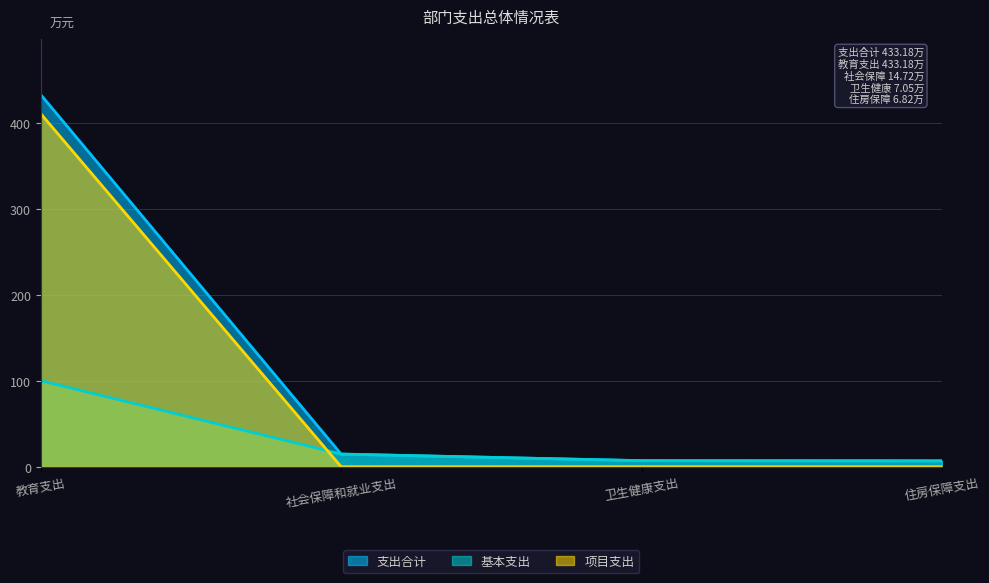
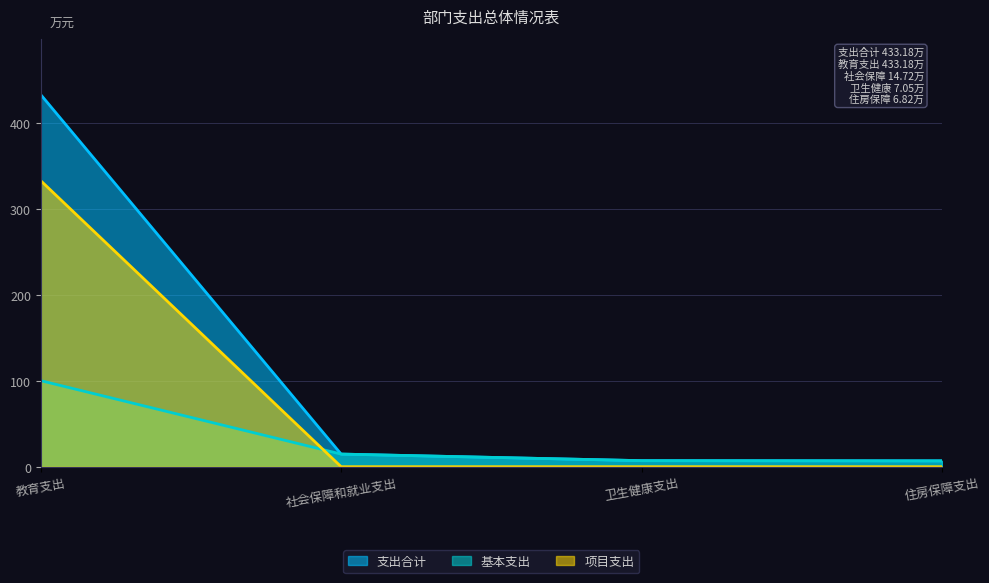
项目支出, 教育支出: 410 -> 330
